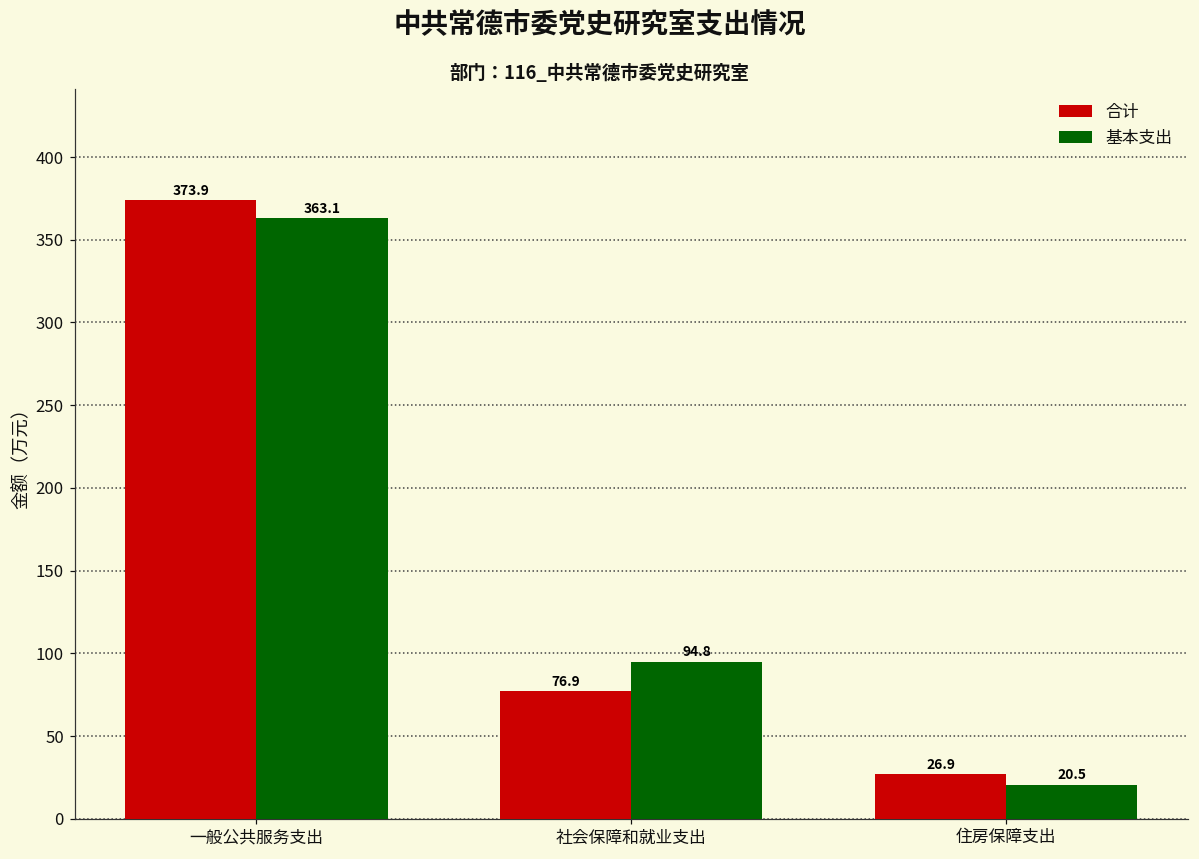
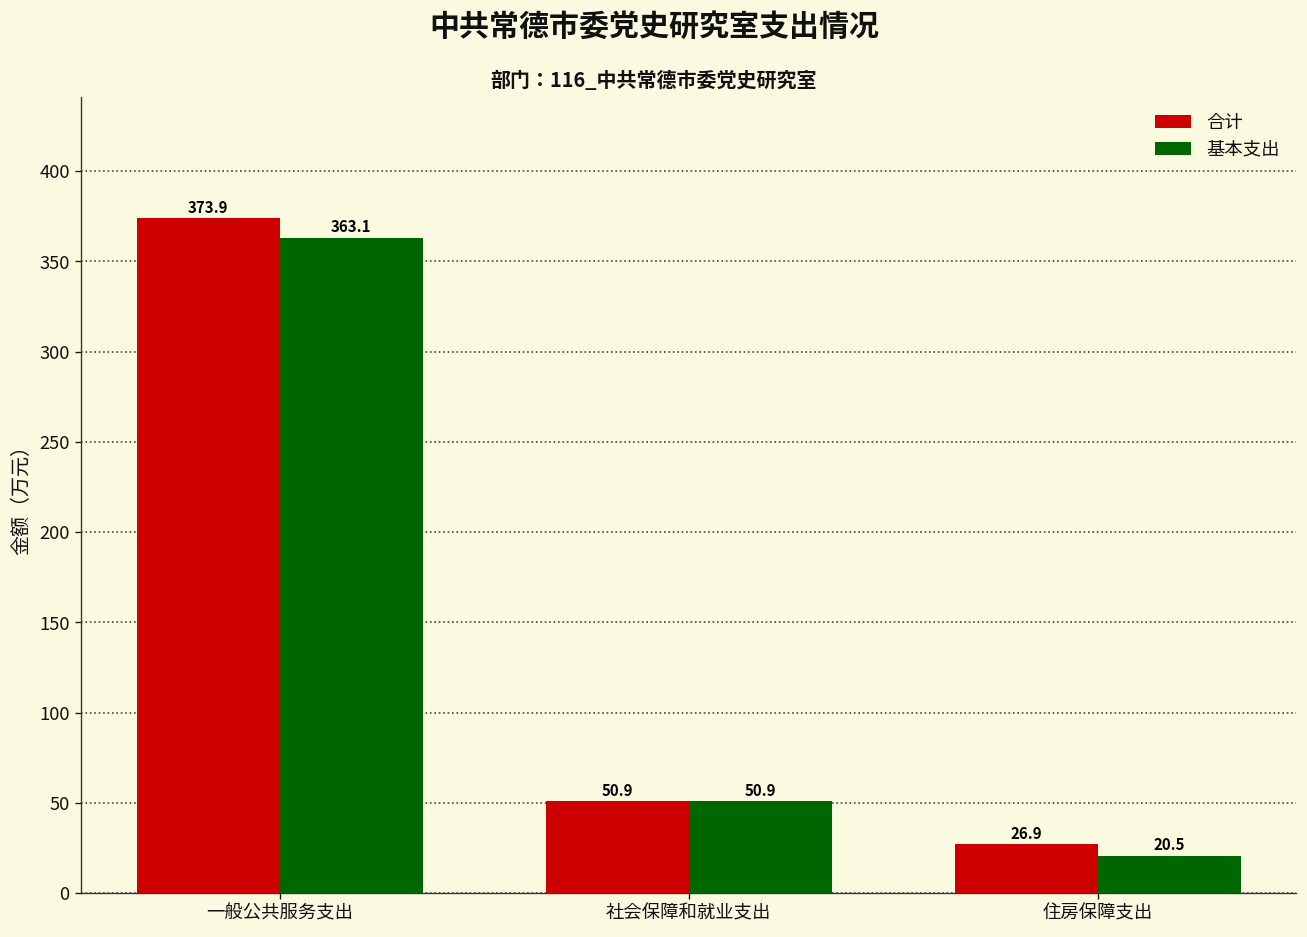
合计, 社会保障和就业支出: 76.9 -> 50.9
基本支出, 社会保障和就业支出: 94.8 -> 50.9
